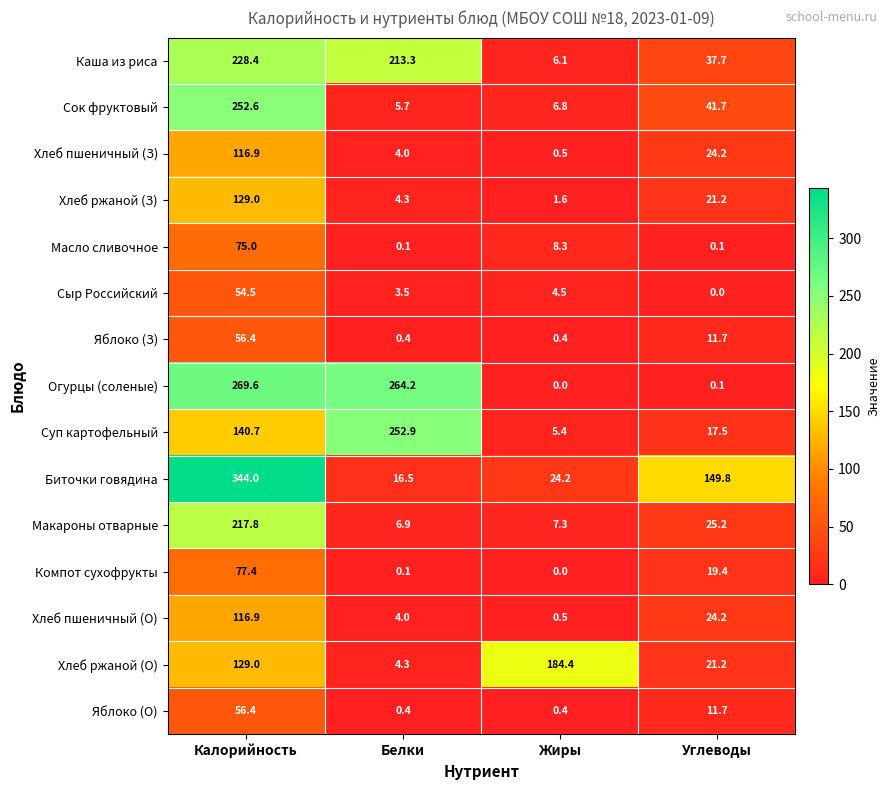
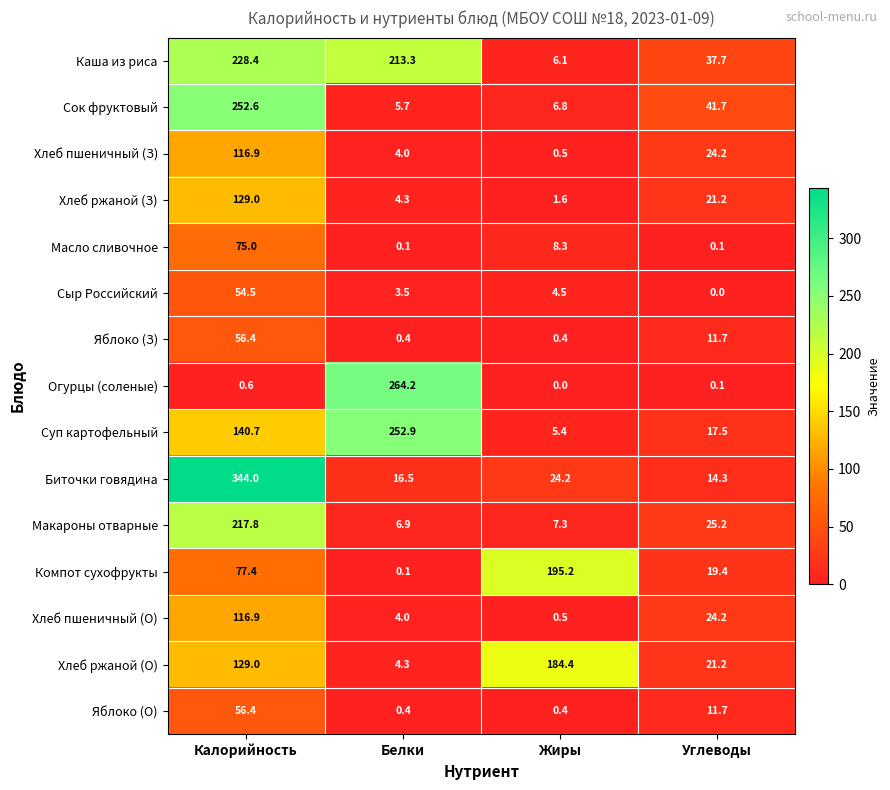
Огурцы (соленые), Калорийность: 269.6 -> 0.6
Биточки говядина, Углеводы: 149.8 -> 14.3
Компот сухофрукты, Жиры: 0.0 -> 195.2
